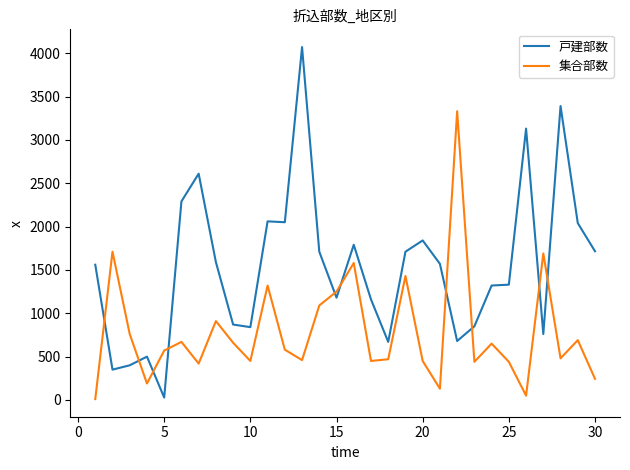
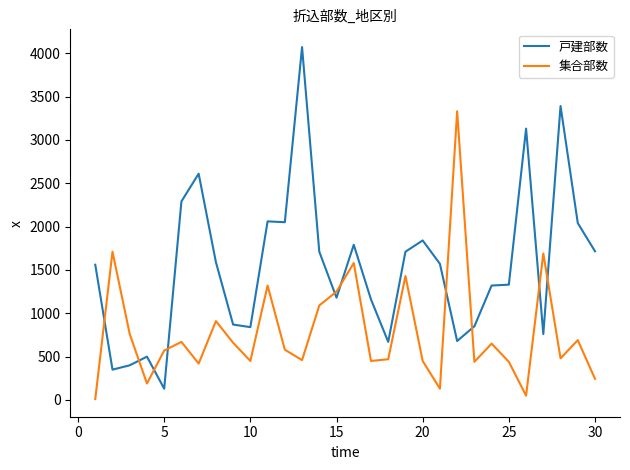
戸建部数, 5: 0 -> 100
